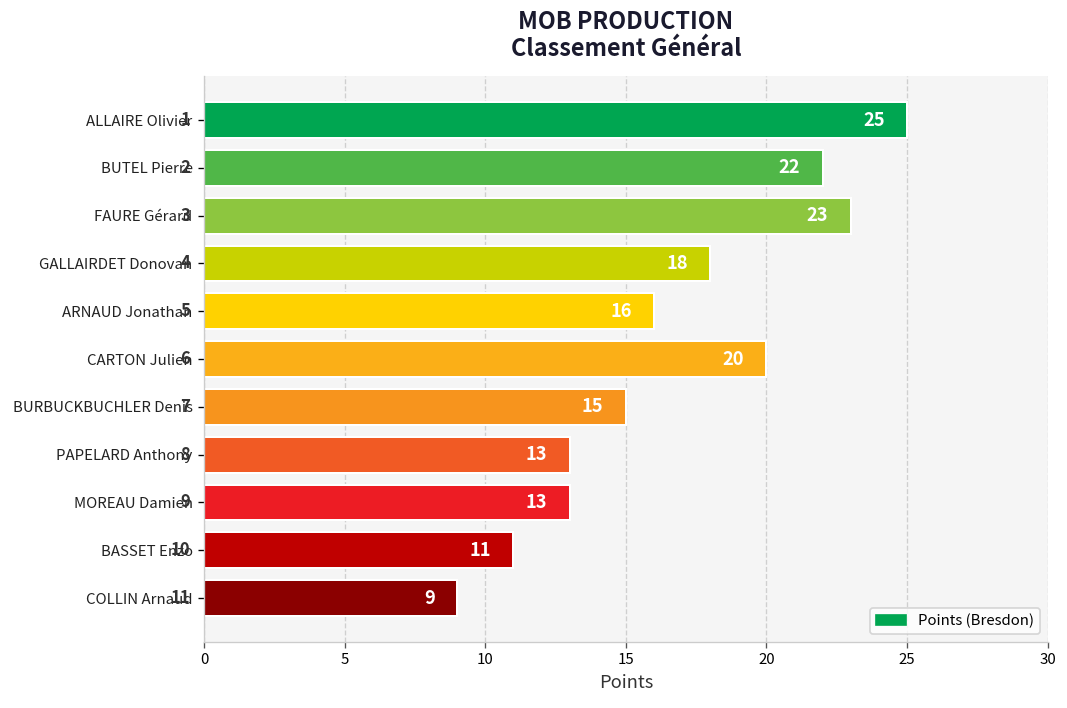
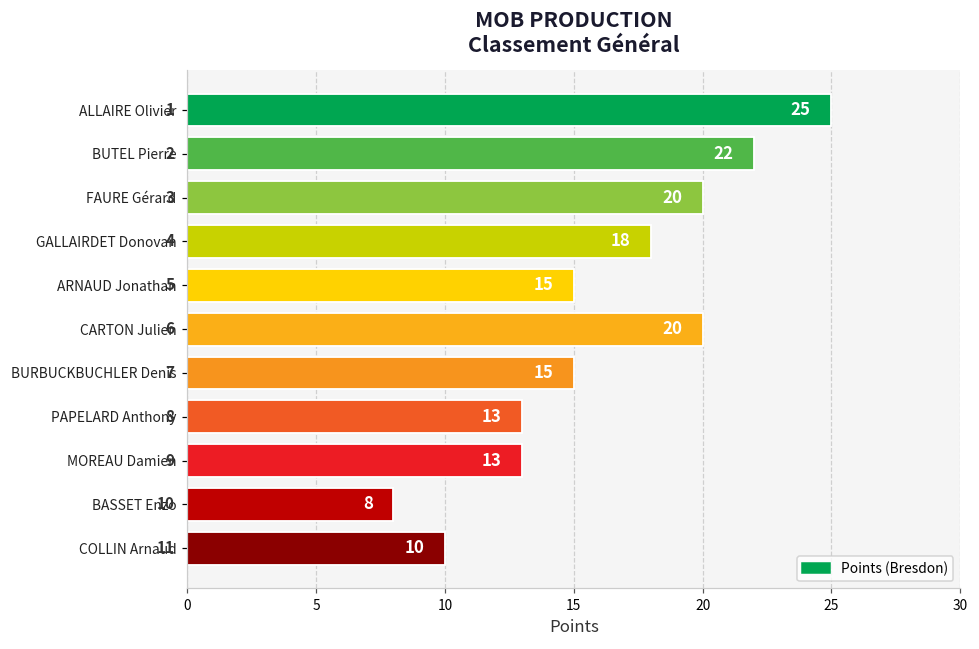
FAURE Gérard: 23 -> 20
ARNAUD Jonathan: 16 -> 15
BASSET Enzo: 11 -> 8
COLLIN Arnaud: 9 -> 10
